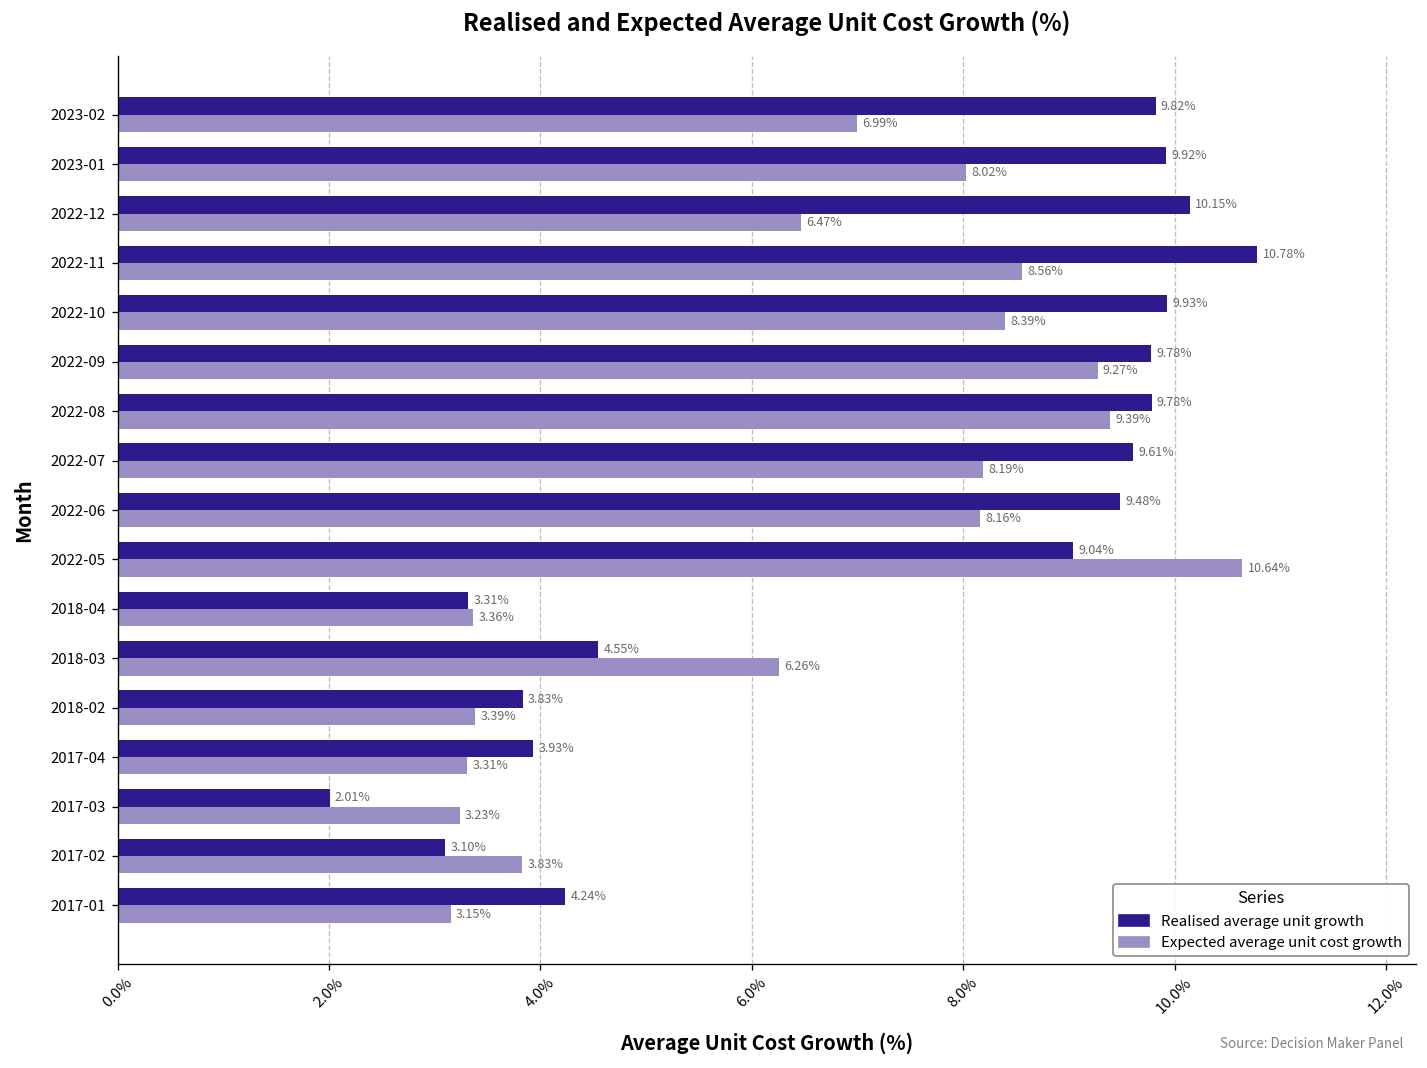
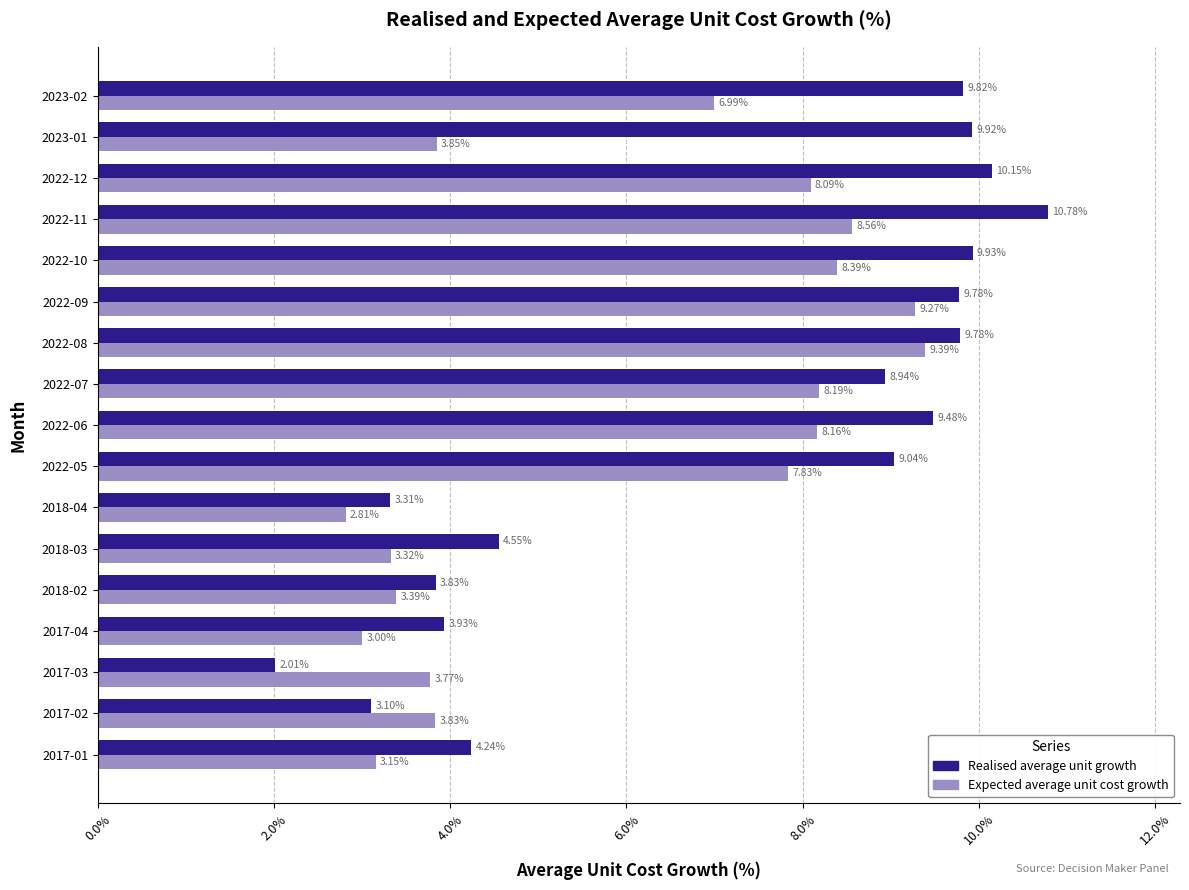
Expected average unit cost growth, 2023-01: 8.02% -> 3.85%
Expected average unit cost growth, 2022-12: 6.47% -> 8.09%
Realised average unit growth, 2022-07: 9.61% -> 8.94%
Expected average unit cost growth, 2022-05: 10.64% -> 7.83%
Expected average unit cost growth, 2018-04: 3.36% -> 2.81%
Expected average unit cost growth, 2018-03: 6.26% -> 3.32%
Expected average unit cost growth, 2017-04: 3.31% -> 3.00%
Expected average unit cost growth, 2017-03: 3.23% -> 3.77%
